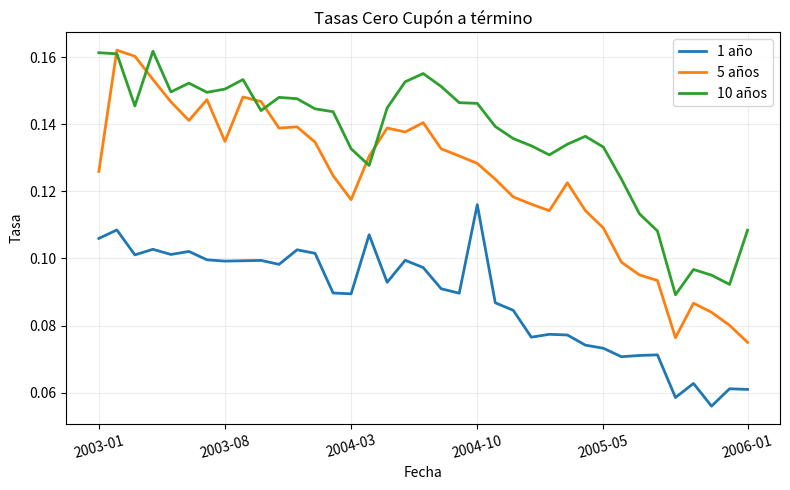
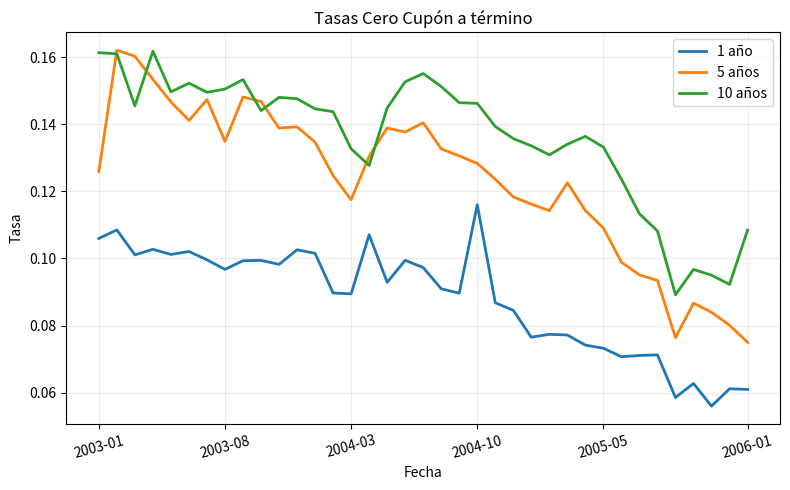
1 año, 2003-08: 0.099 -> 0.097
